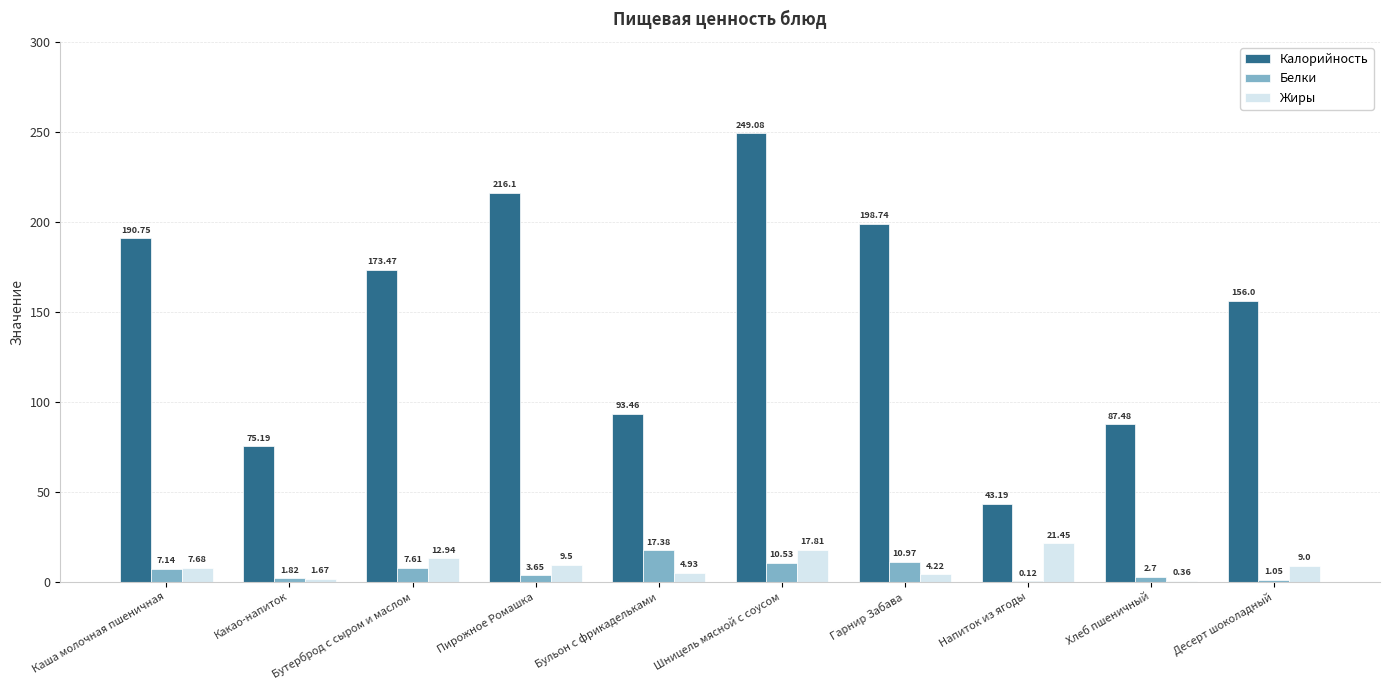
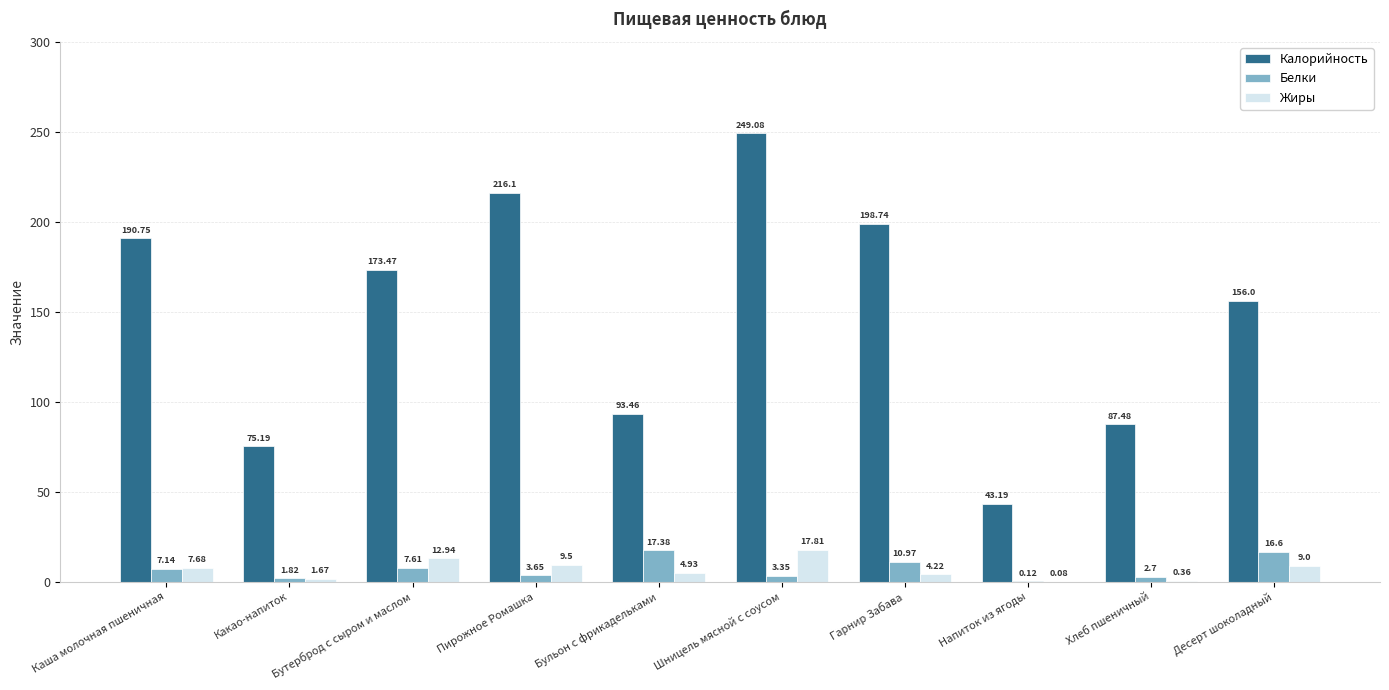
Белки, Шницель мясной с соусом: 10.53 -> 3.35
Жиры, Напиток из ягоды: 21.45 -> 0.08
Белки, Десерт шоколадный: 1.05 -> 16.6
